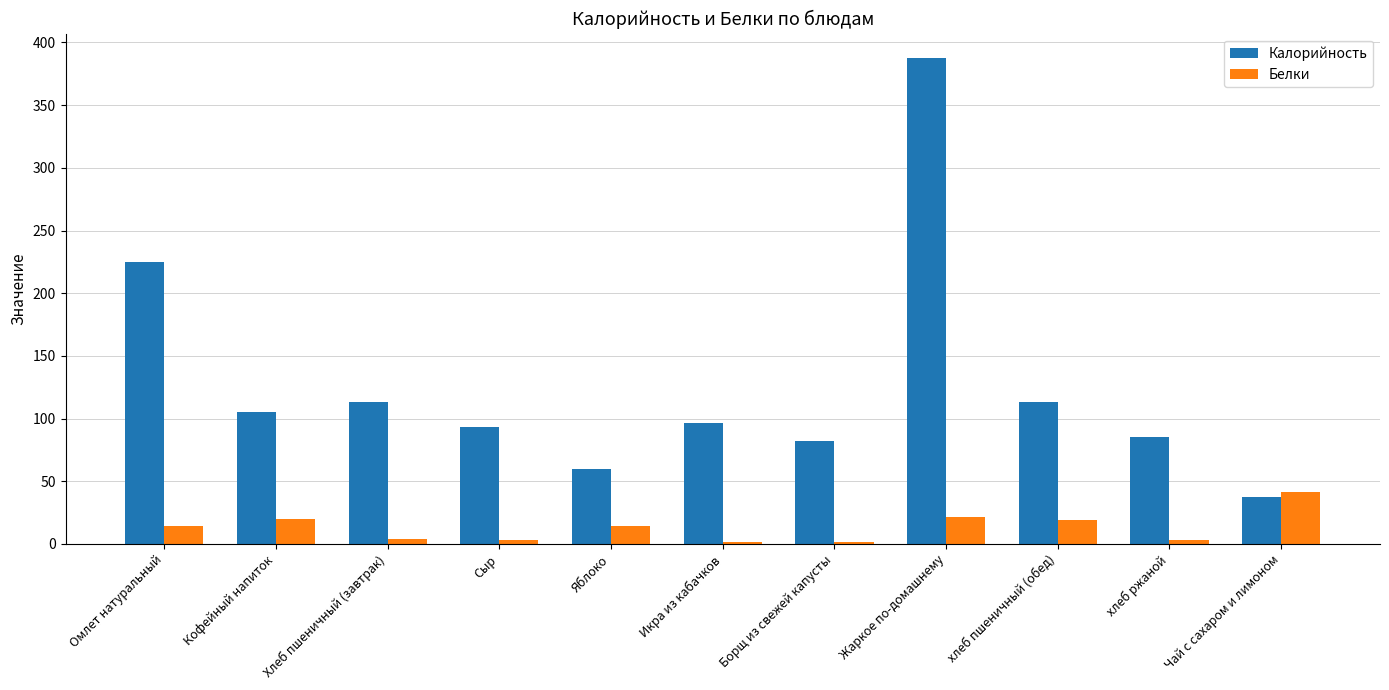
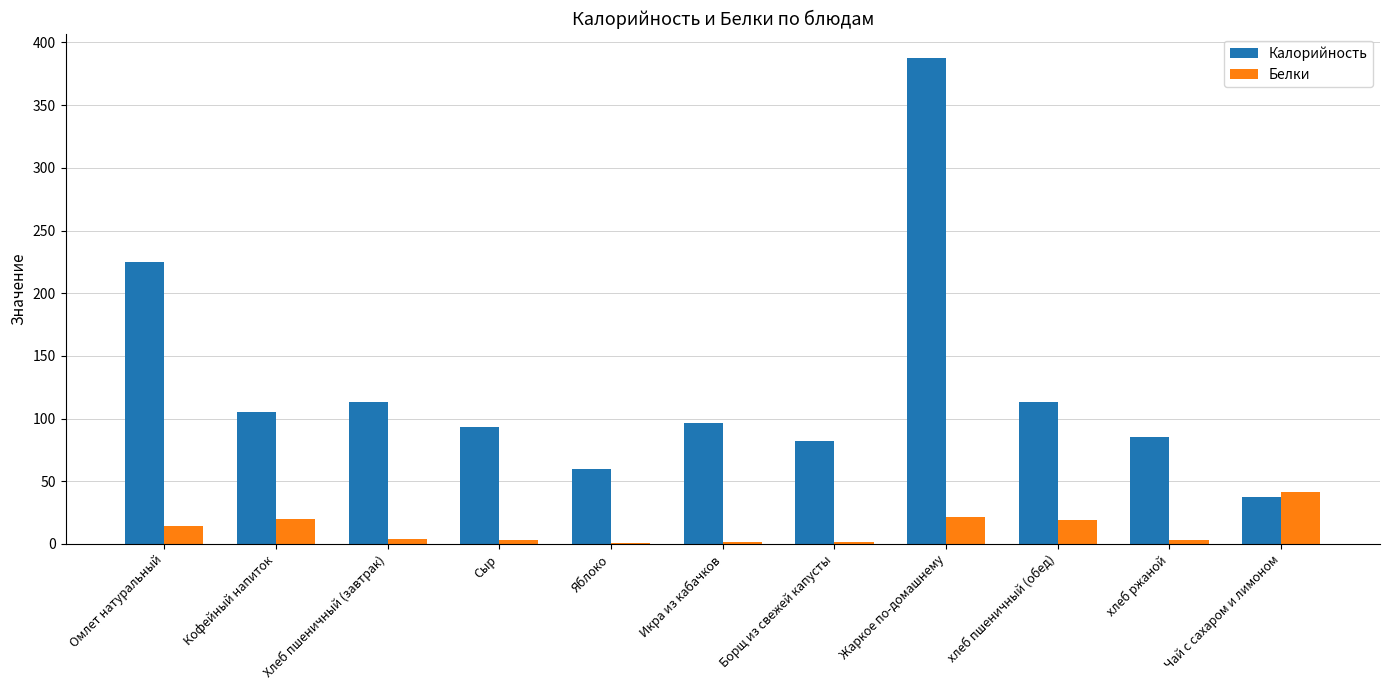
Белки, Яблоко: 14 -> 1
